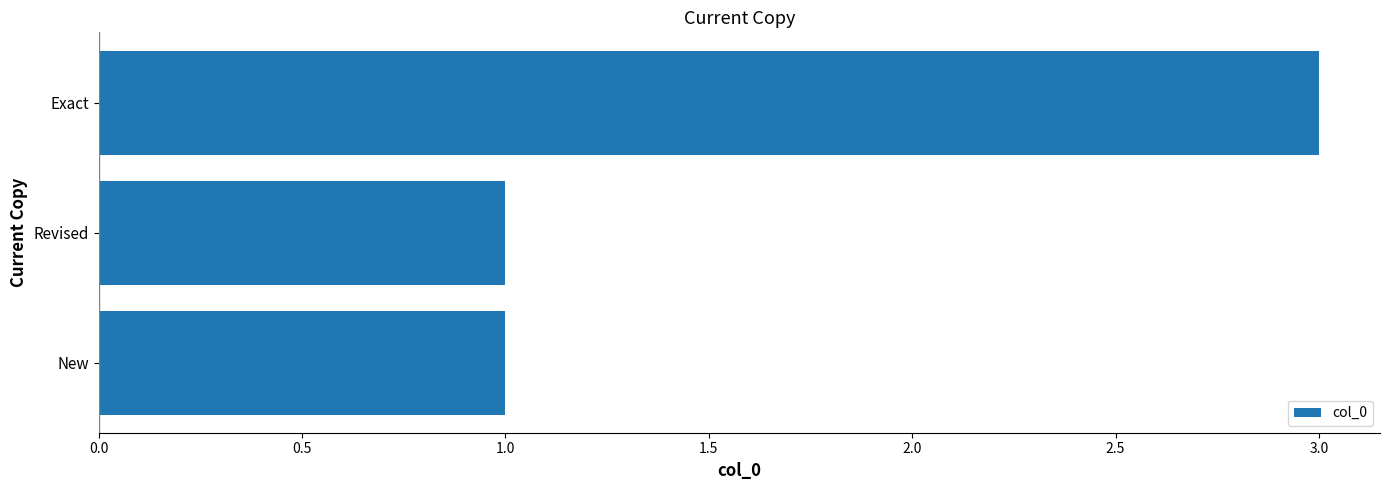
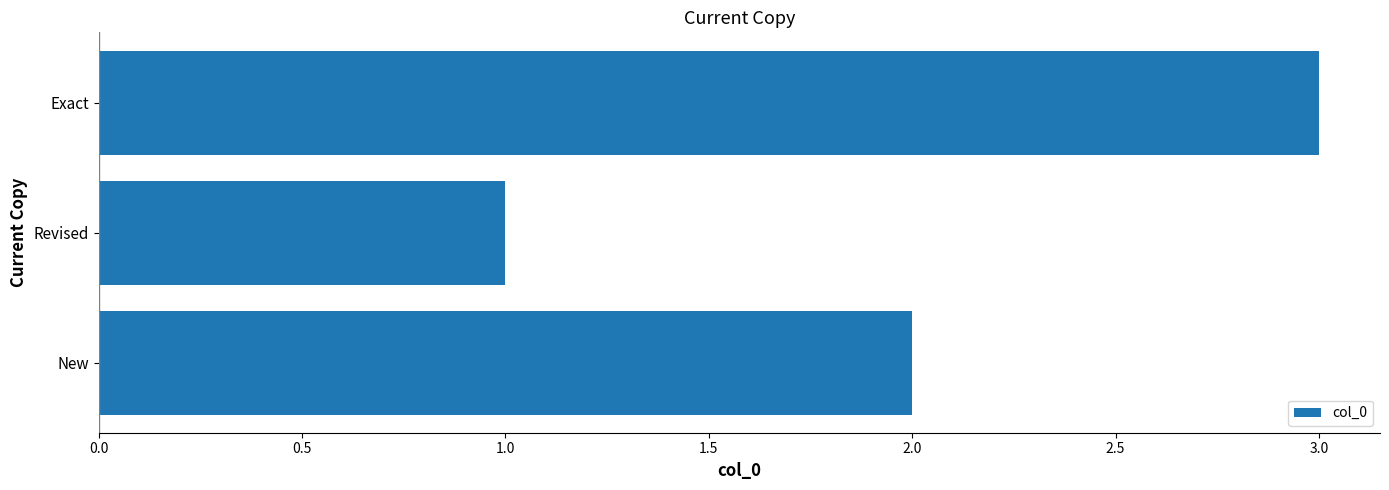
New: 1 -> 2
